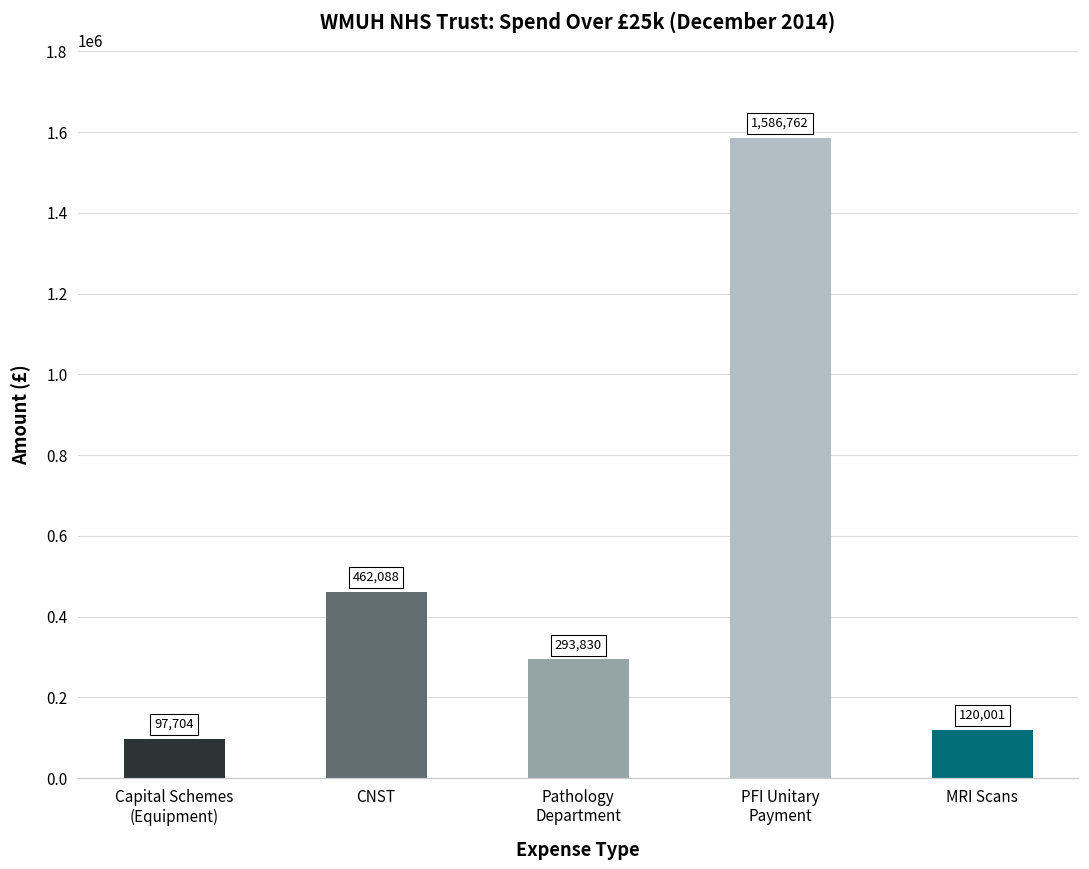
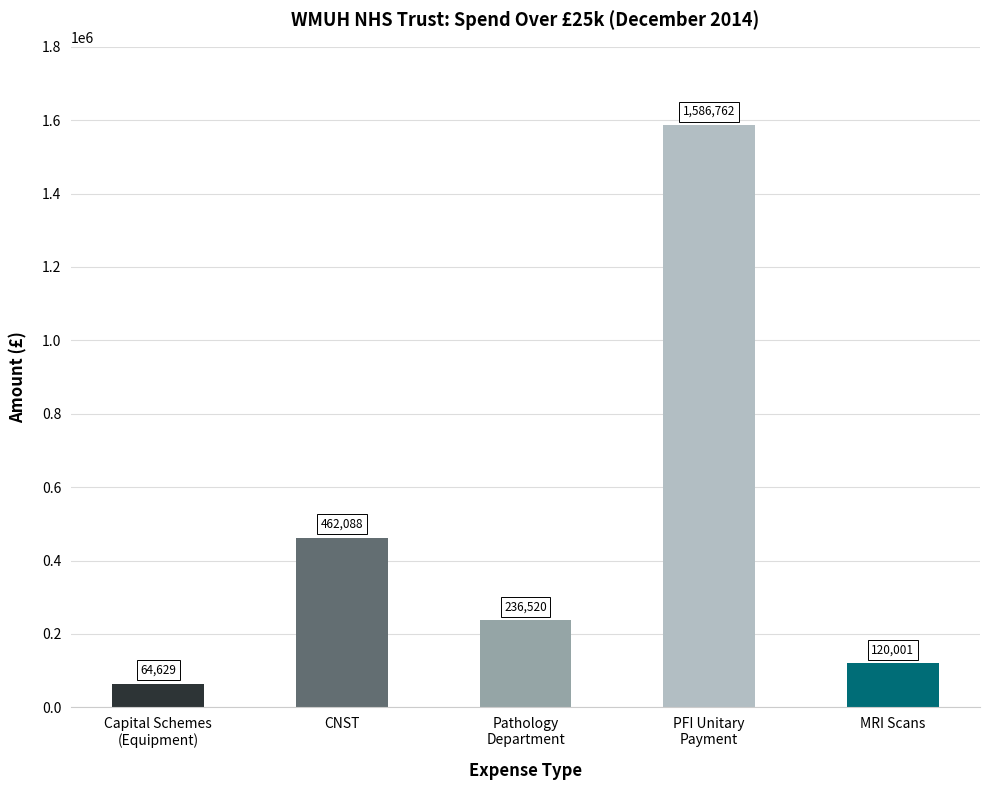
Capital Schemes (Equipment): 97,704 -> 64,629
Pathology Department: 293,830 -> 236,520
